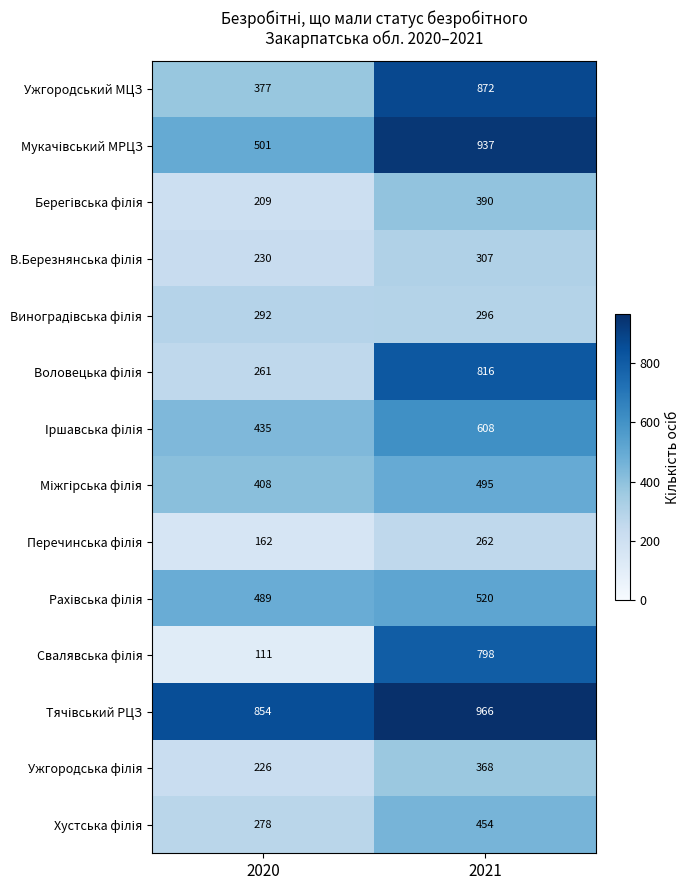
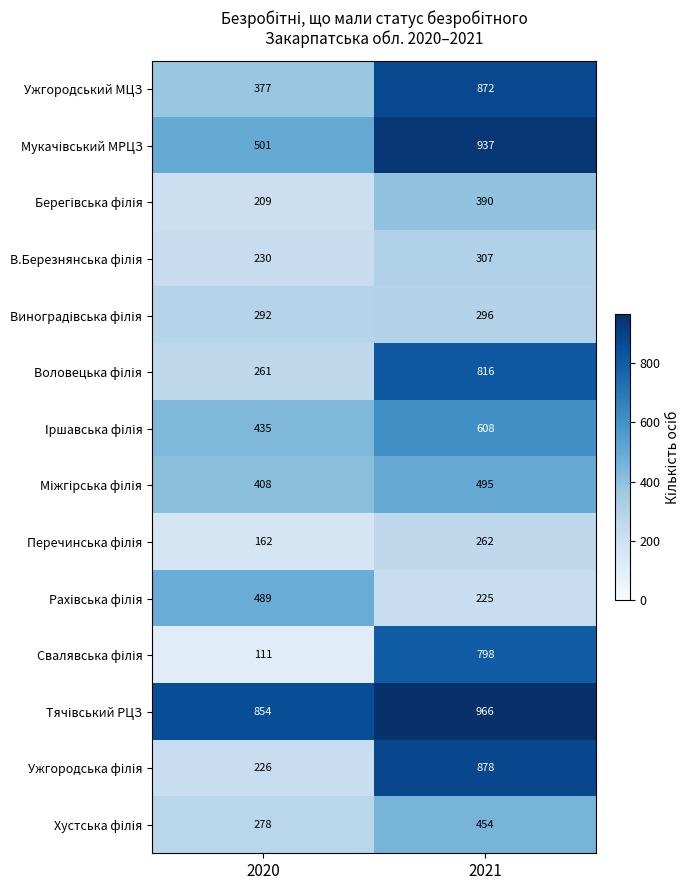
Рахівська філія, 2021: 520 -> 225
Ужгородська філія, 2021: 368 -> 878
